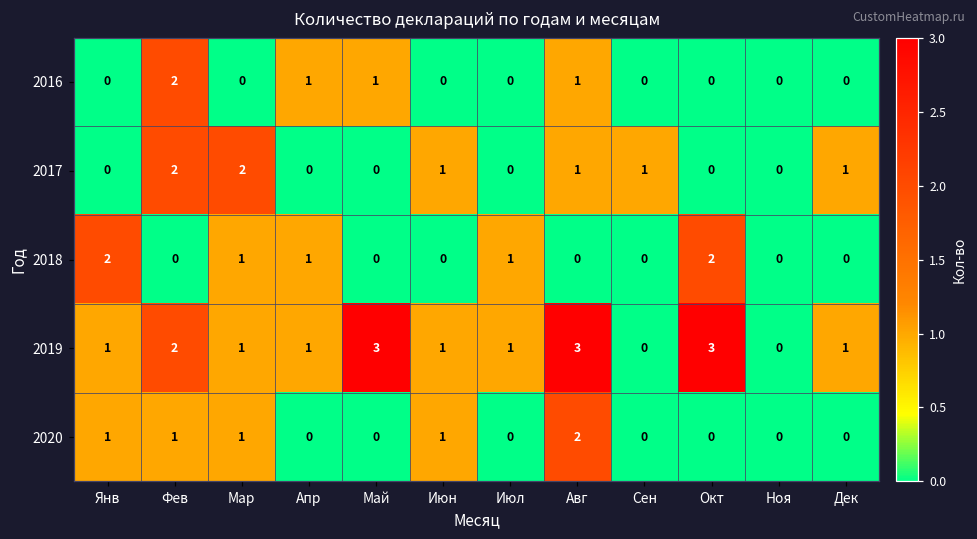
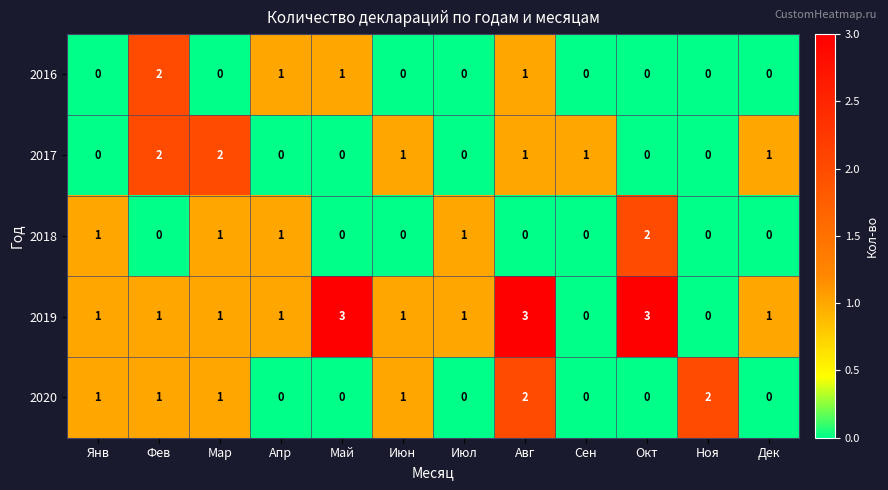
2018, Янв: 2 -> 1
2019, Фев: 2 -> 1
2020, Ноя: 0 -> 2
